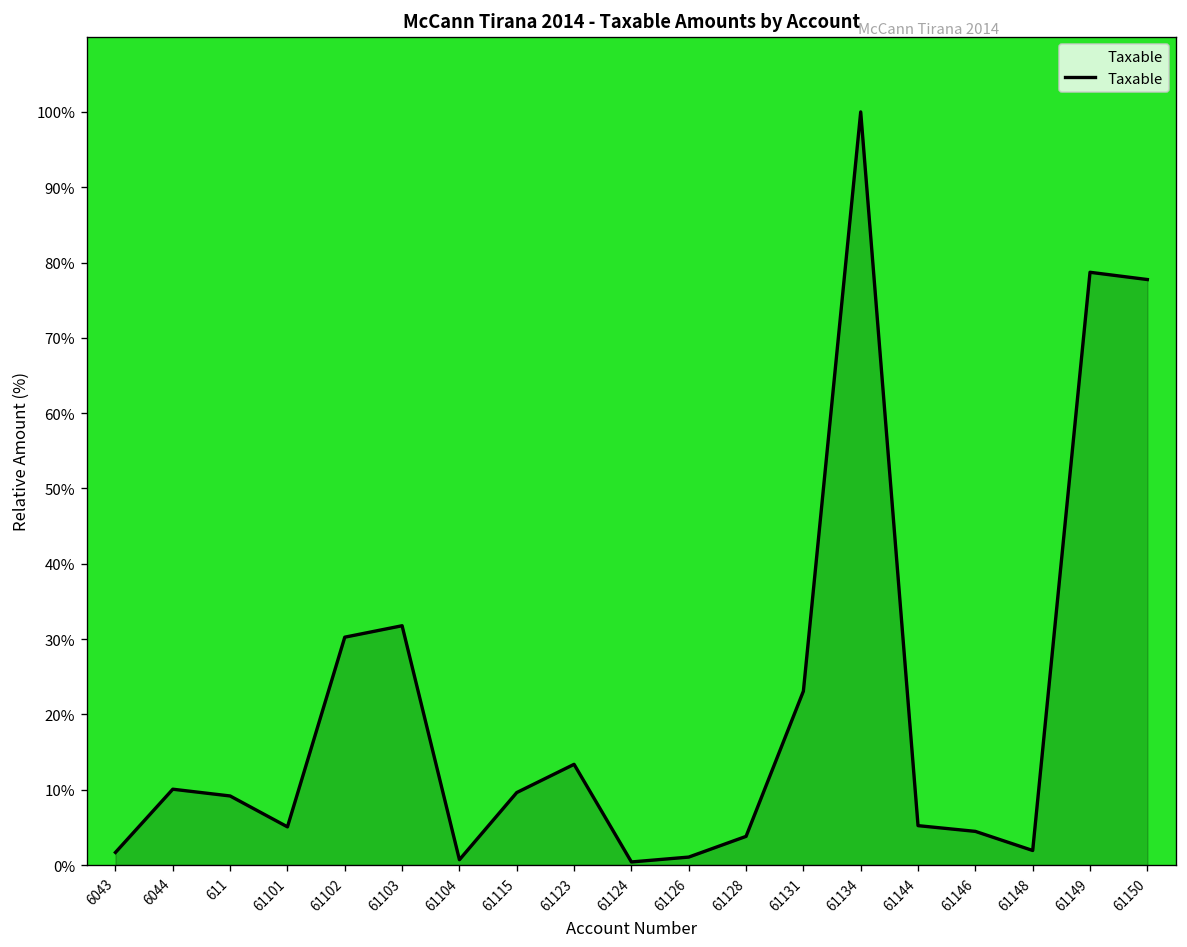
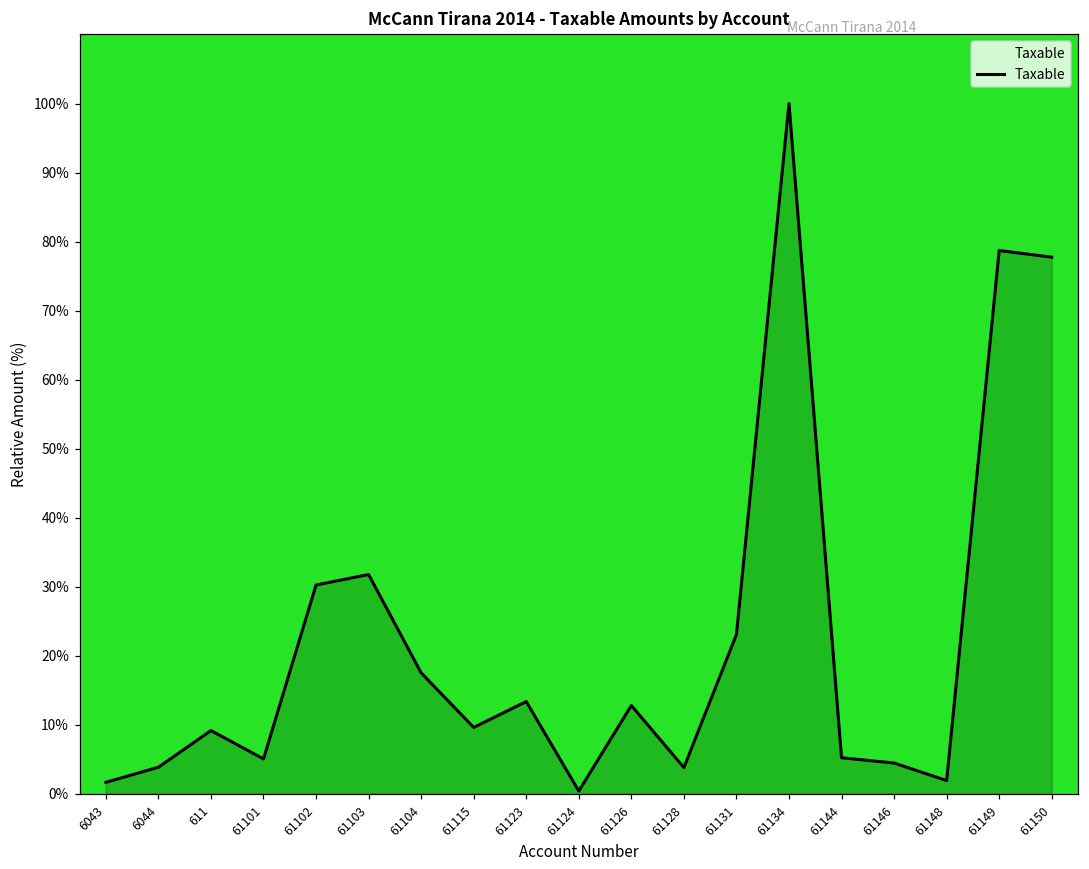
6044: 10% -> 4%
61104: 1% -> 18%
61126: 1% -> 13%
